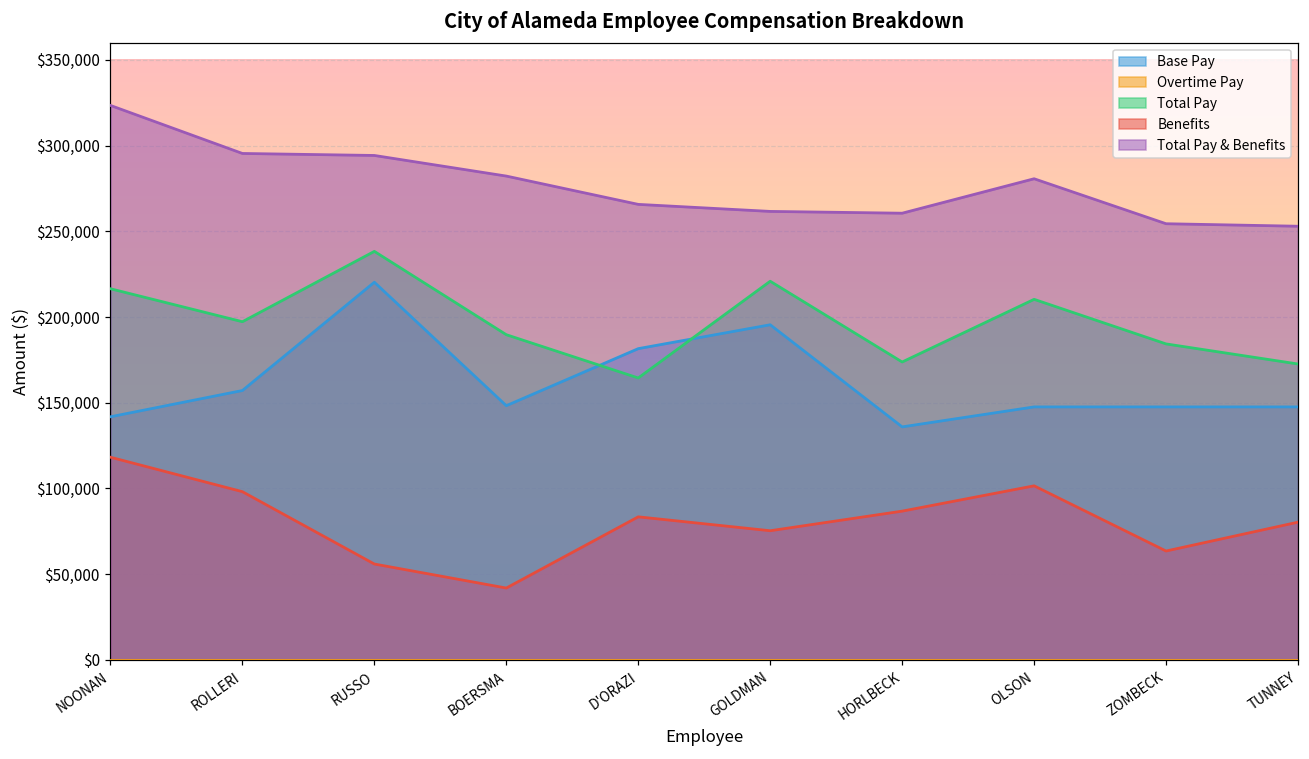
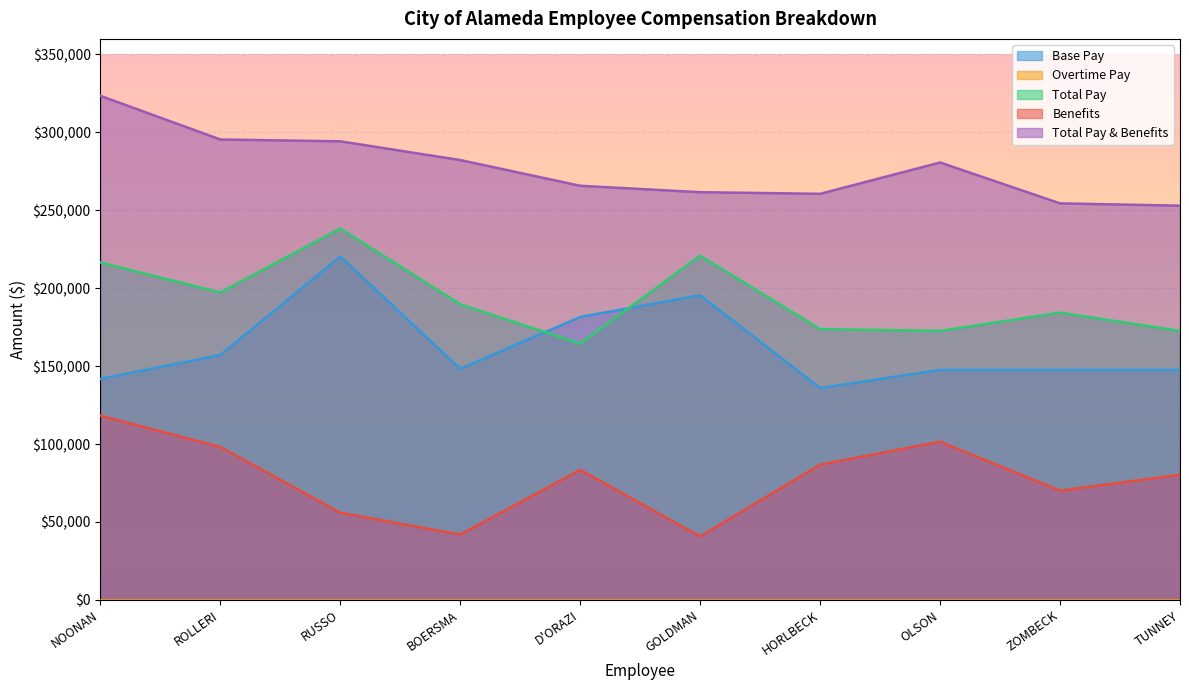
Benefits, GOLDMAN: $75,000 -> $41,000
Total Pay, OLSON: $210,000 -> $173,000
Benefits, ZOMBECK: $64,000 -> $70,000
